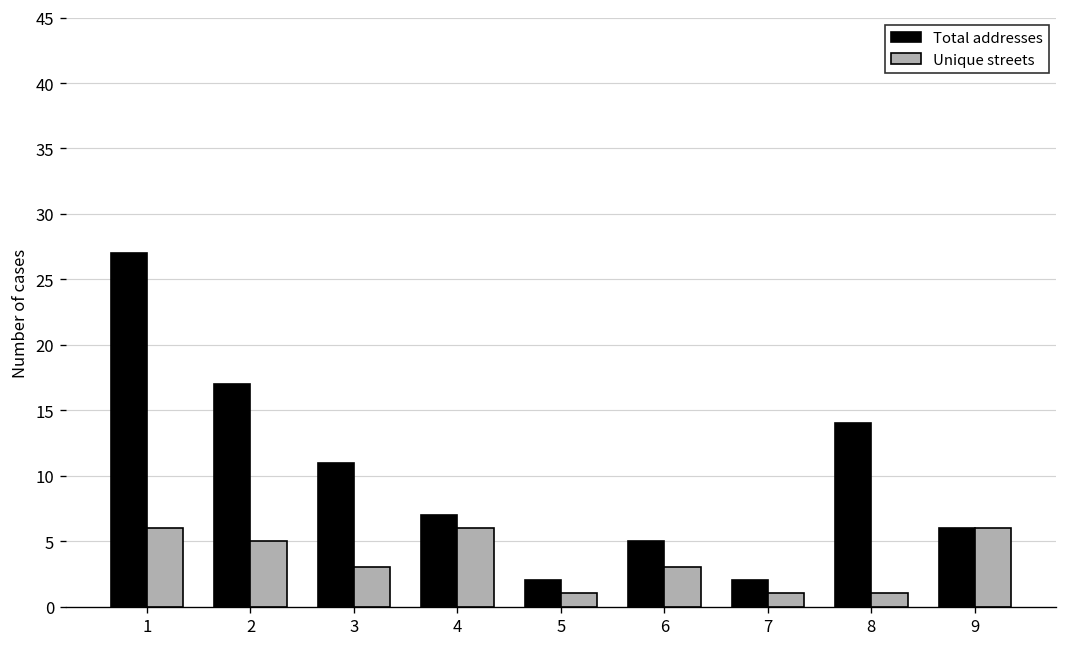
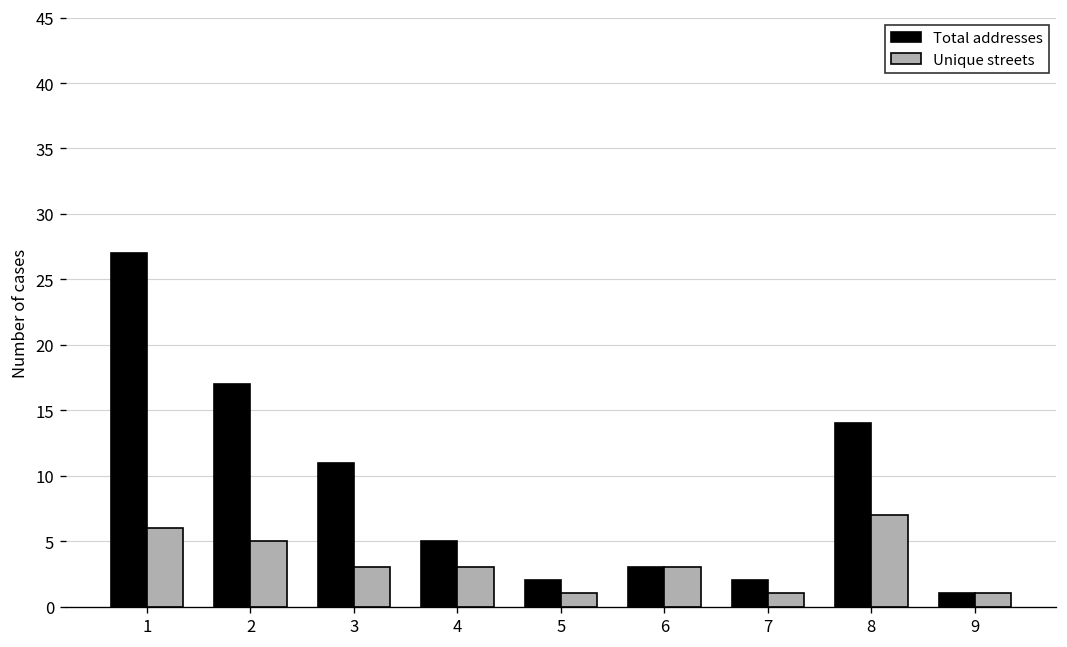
Total addresses, 4: 7 -> 5
Unique streets, 4: 6 -> 3
Total addresses, 6: 5 -> 3
Unique streets, 8: 1 -> 7
Total addresses, 9: 6 -> 1
Unique streets, 9: 6 -> 1
